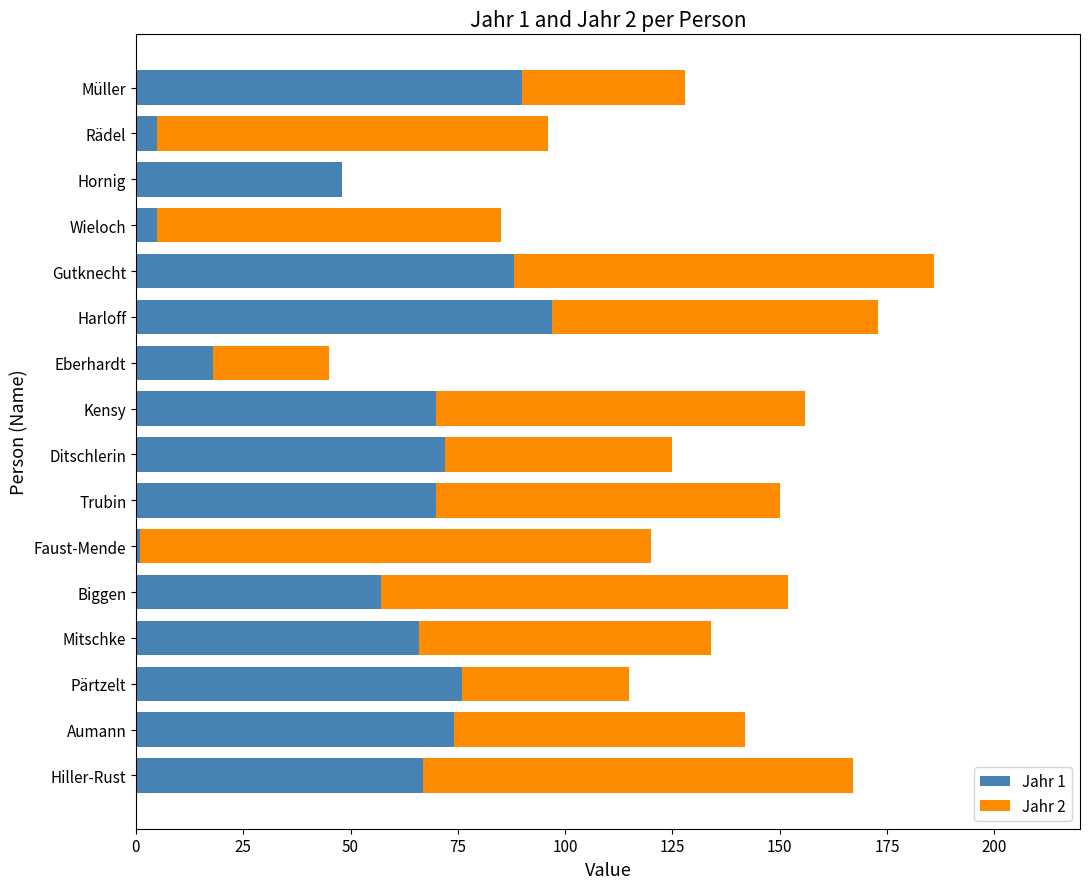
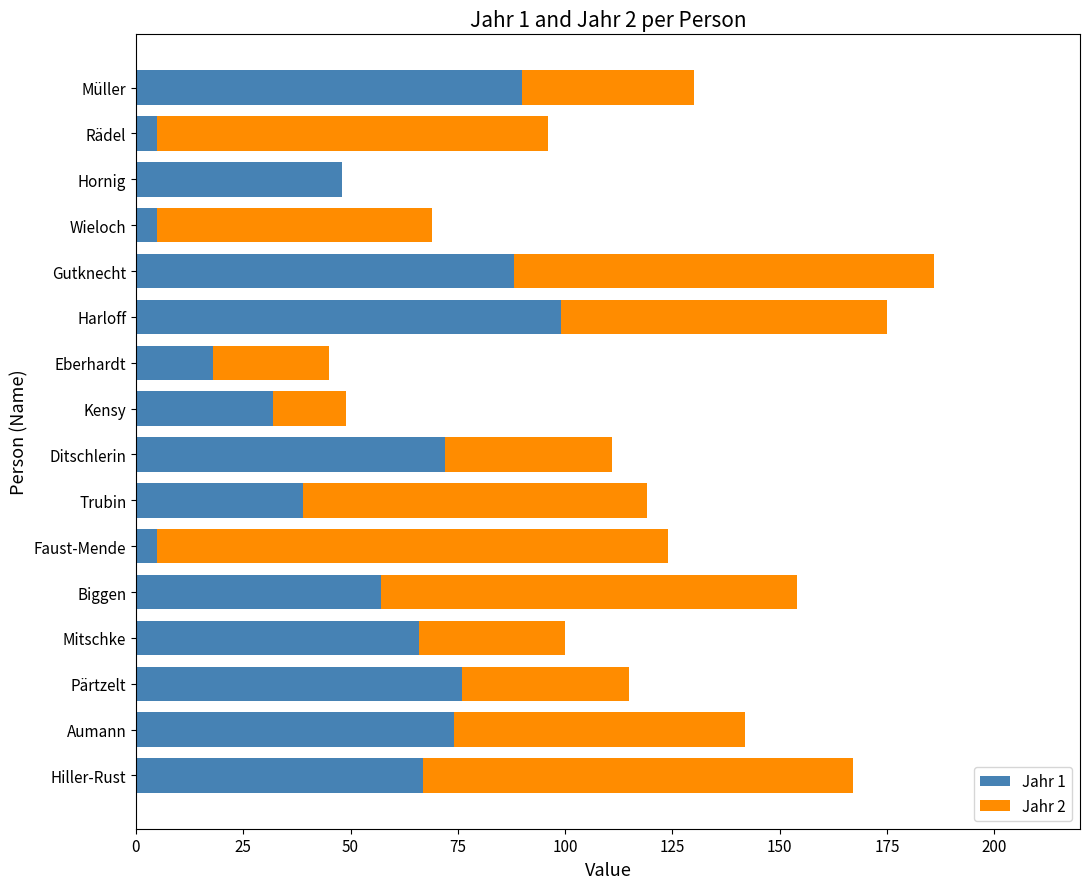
Jahr 2, Müller: 38 -> 40
Jahr 2, Wieloch: 80 -> 64
Jahr 1, Harloff: 97 -> 99
Jahr 1, Kensy: 70 -> 32
Jahr 2, Kensy: 86 -> 17
Jahr 2, Ditschlerin: 53 -> 39
Jahr 1, Trubin: 70 -> 39
Jahr 1, Faust-Mende: 1 -> 5
Jahr 2, Biggen: 95 -> 97
Jahr 2, Mitschke: 68 -> 34
